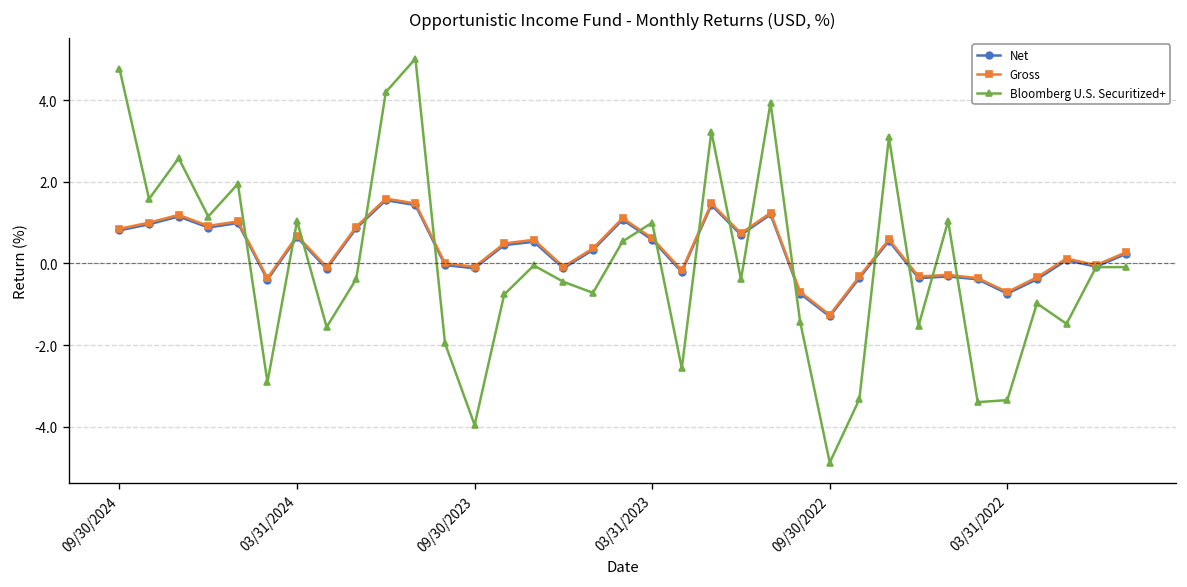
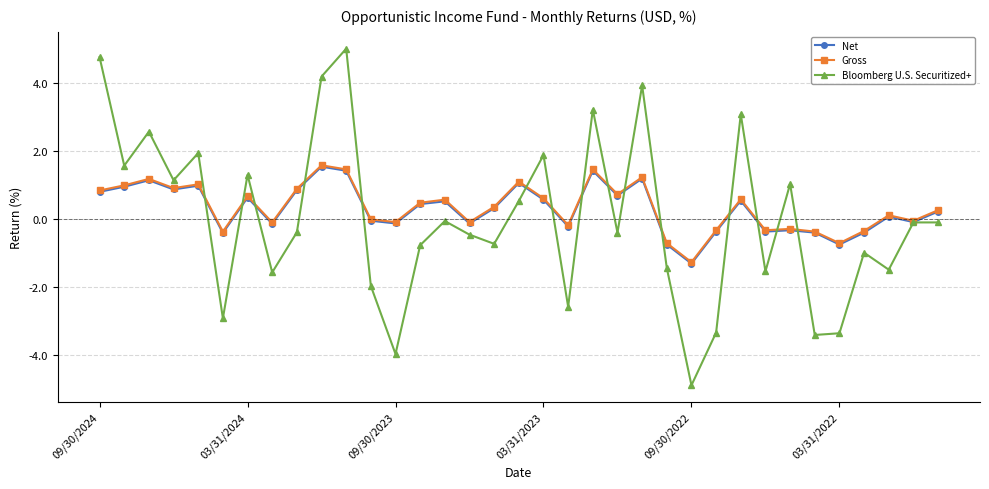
Bloomberg U.S. Securitized+, 03/31/2024: 1.0 -> 1.3
Bloomberg U.S. Securitized+, 03/31/2023: 1.0 -> 1.9
